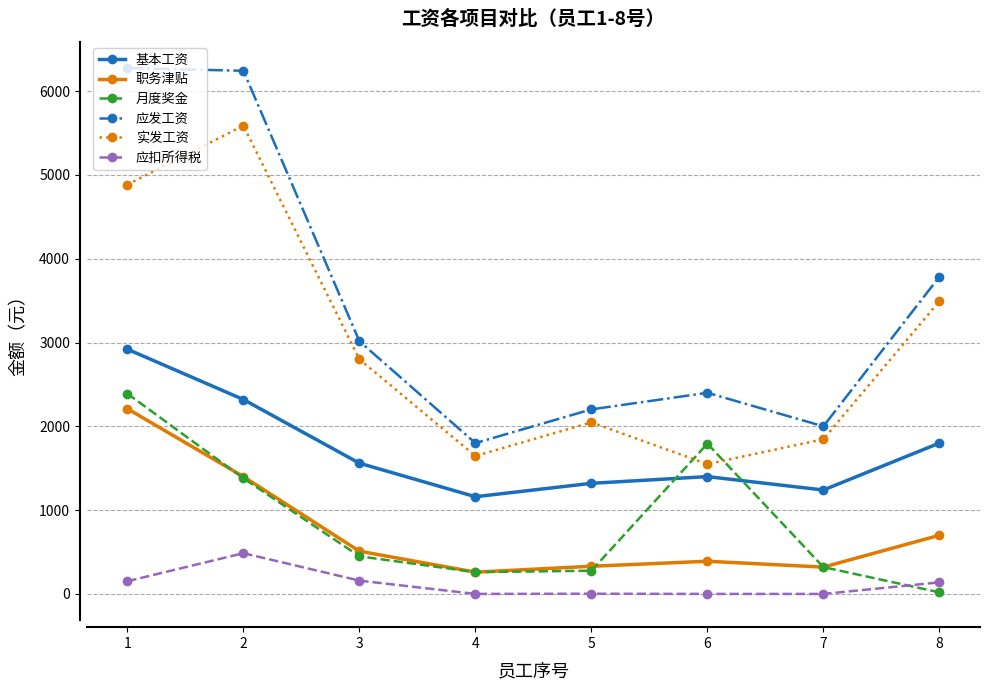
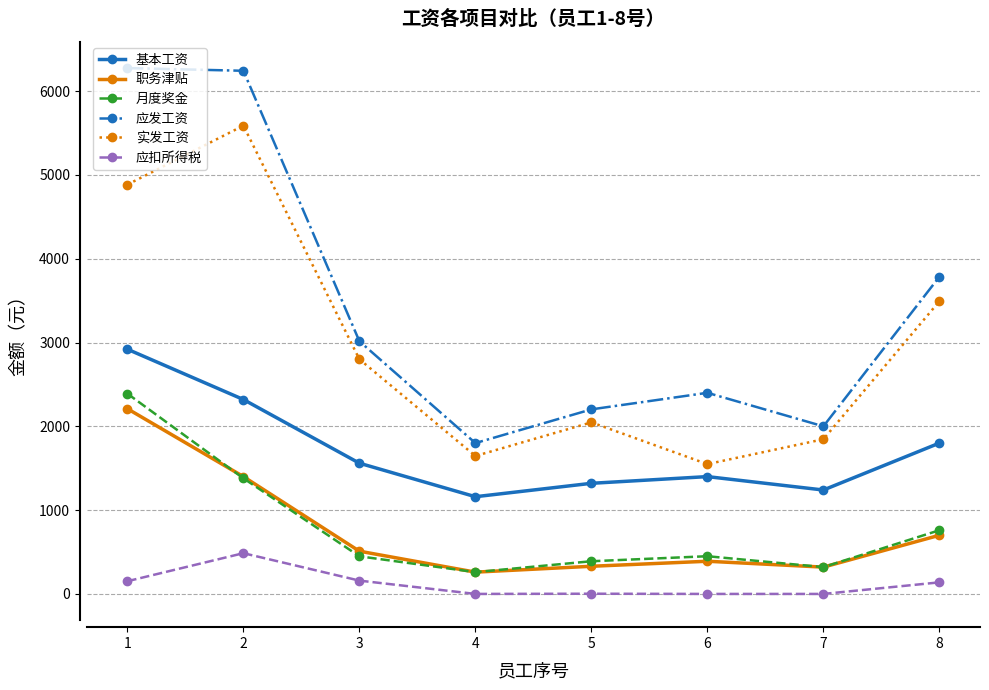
月度奖金, 5: 300 -> 400
月度奖金, 6: 1800 -> 500
月度奖金, 8: 0 -> 800
